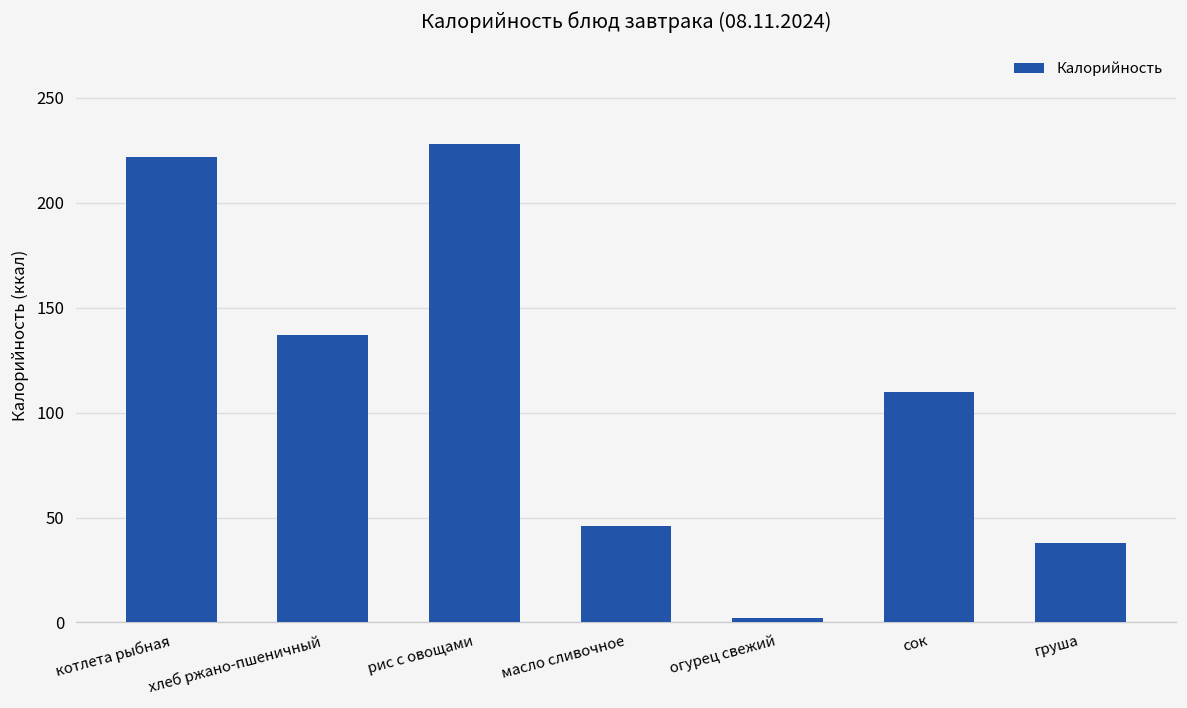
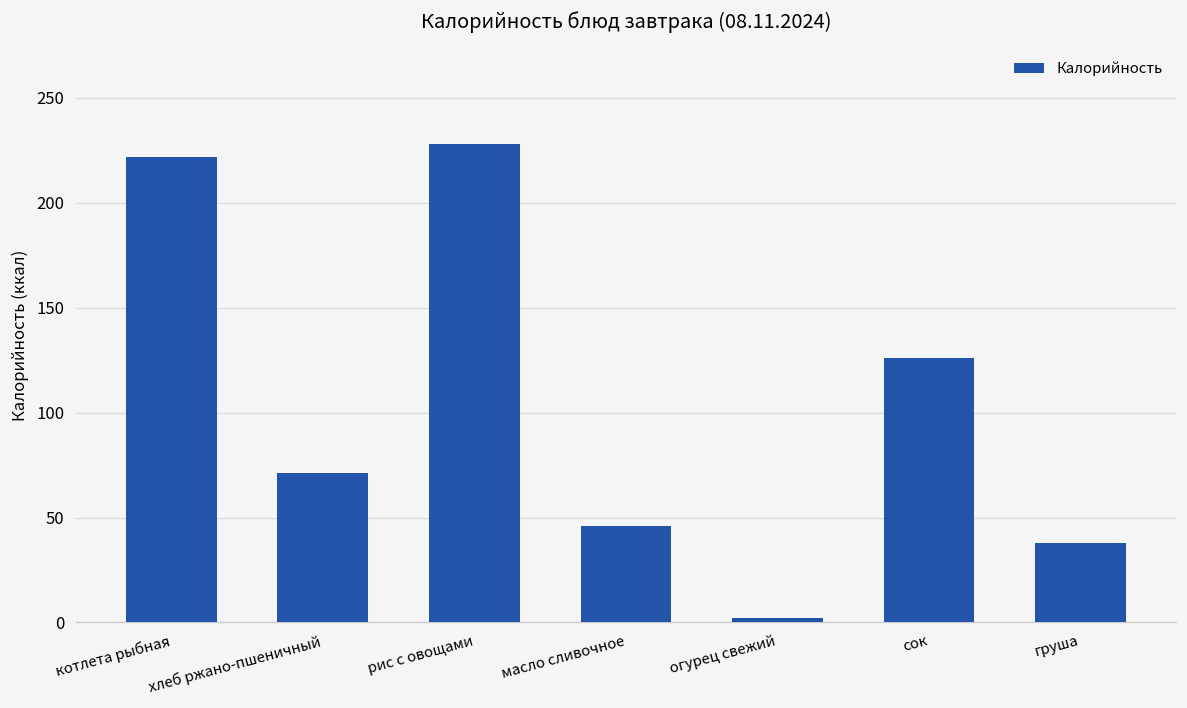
хлеб ржано-пшеничный: 137 -> 71
сок: 110 -> 126
